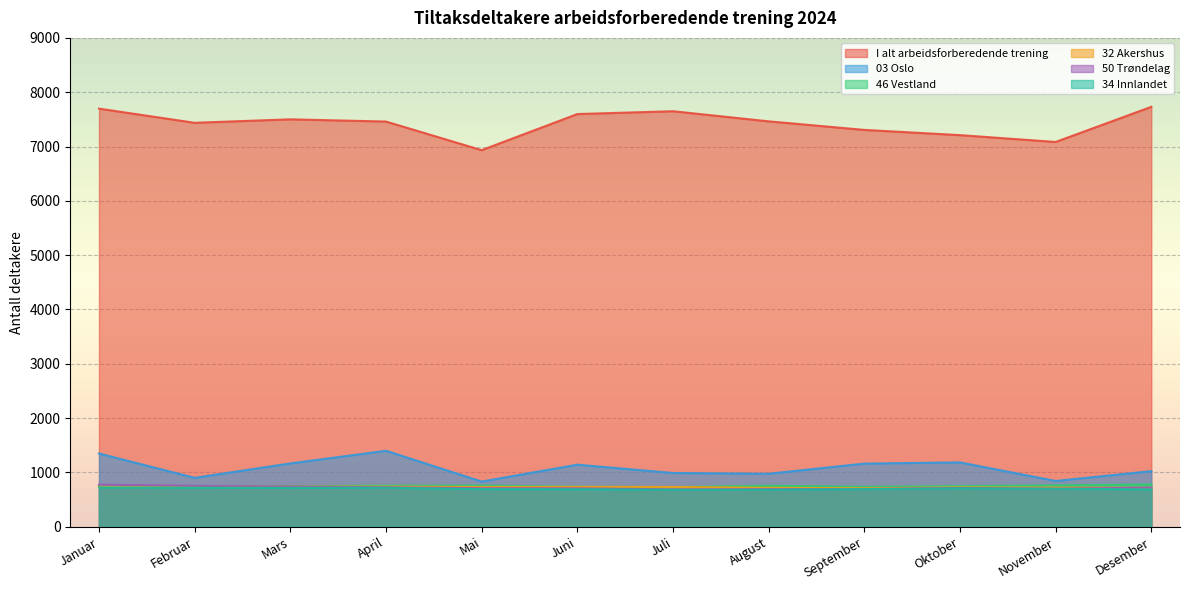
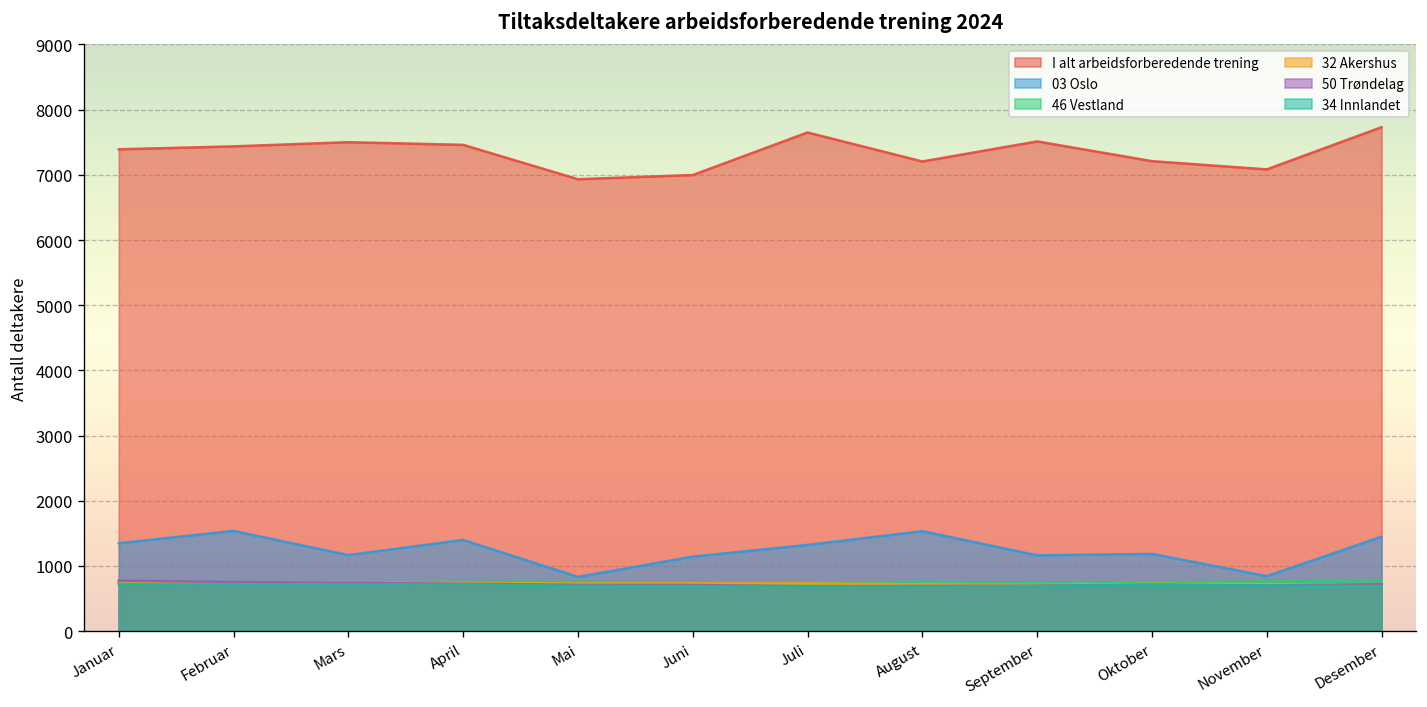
I alt arbeidsforberedende trening, Januar: 7700 -> 7400
03 Oslo, Februar: 900 -> 1500
I alt arbeidsforberedende trening, Juni: 7600 -> 7000
03 Oslo, Juli: 1000 -> 1300
I alt arbeidsforberedende trening, August: 7500 -> 7200
03 Oslo, August: 1000 -> 1500
I alt arbeidsforberedende trening, September: 7300 -> 7500
03 Oslo, Desember: 1000 -> 1400
